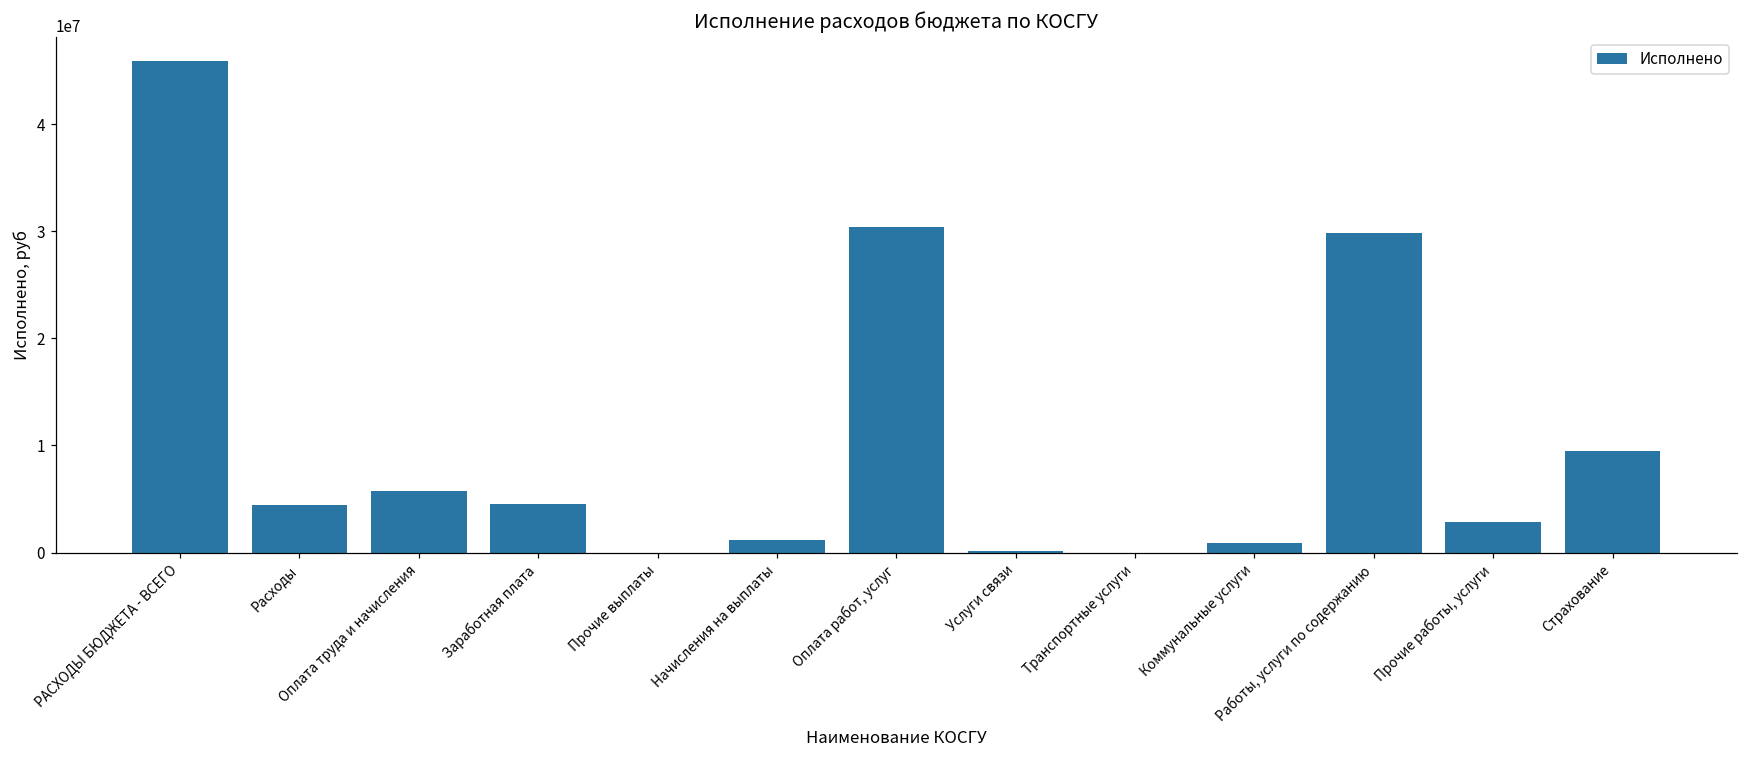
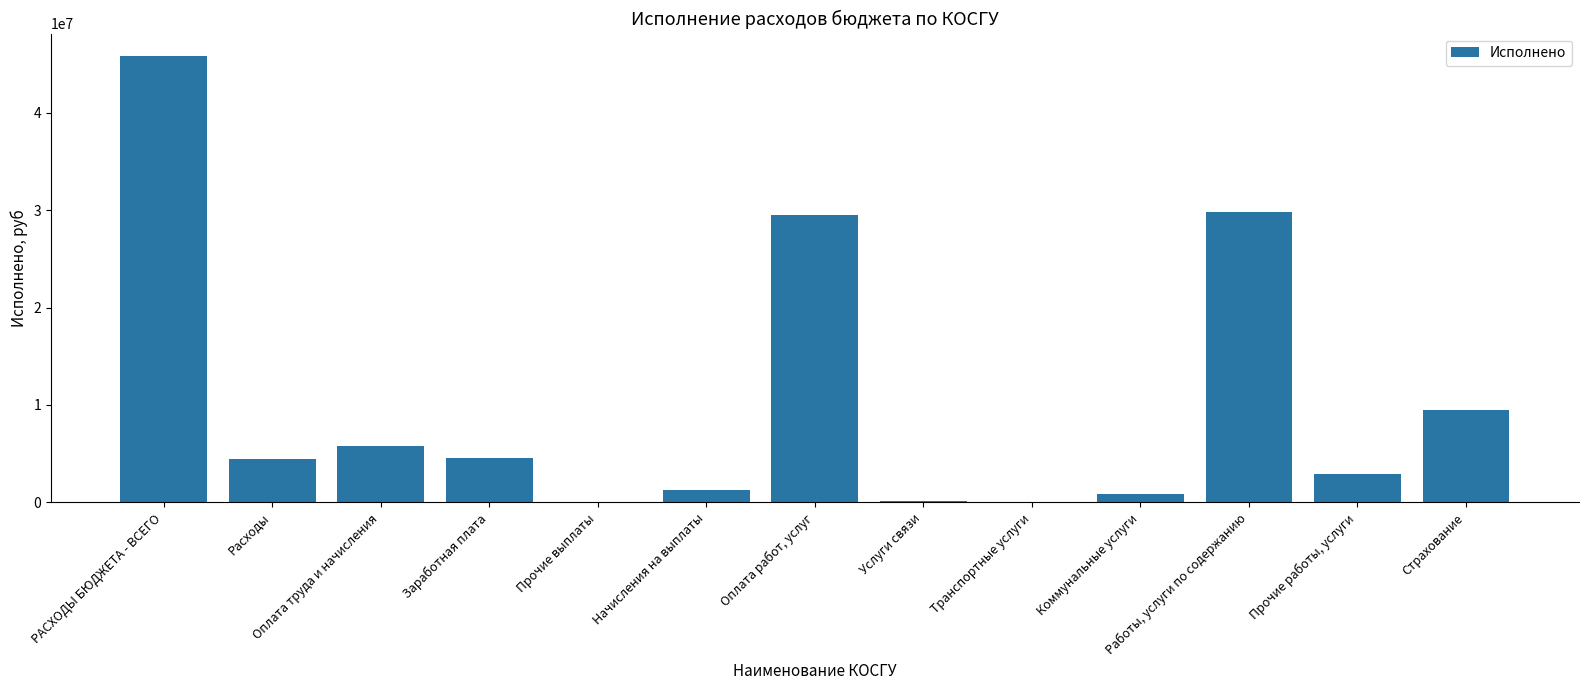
Оплата работ, услуг: 30400000 -> 29500000
